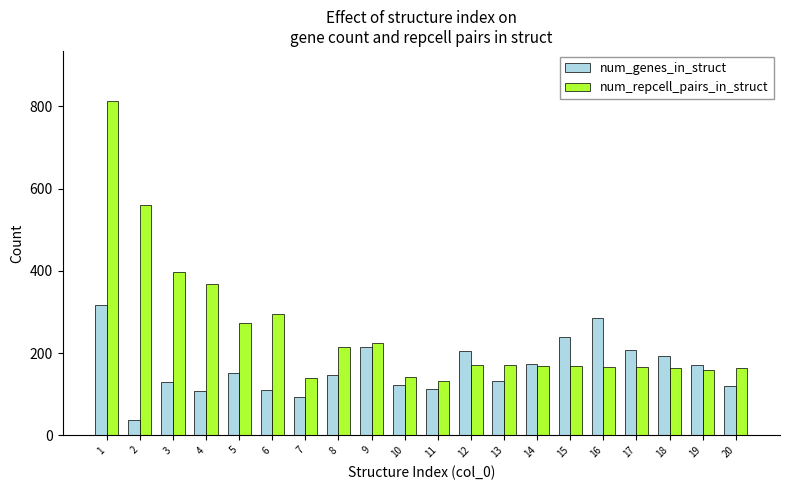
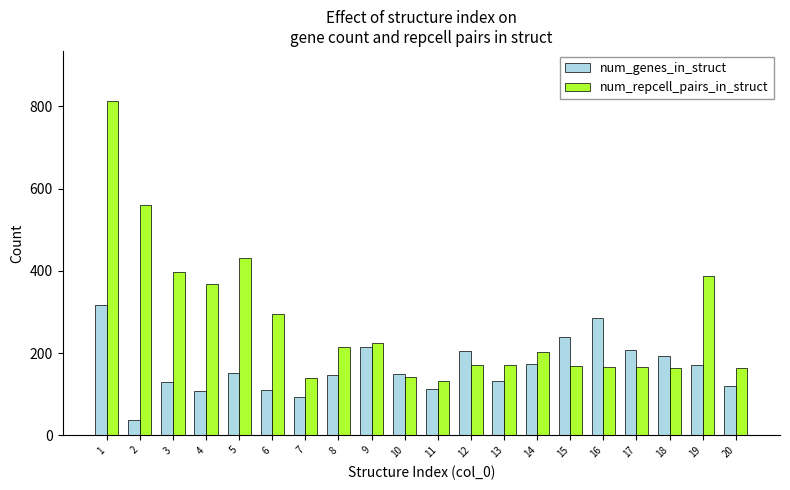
num_repcell_pairs_in_struct, 5: 270 -> 430
num_genes_in_struct, 10: 120 -> 150
num_repcell_pairs_in_struct, 14: 170 -> 200
num_repcell_pairs_in_struct, 19: 160 -> 390
